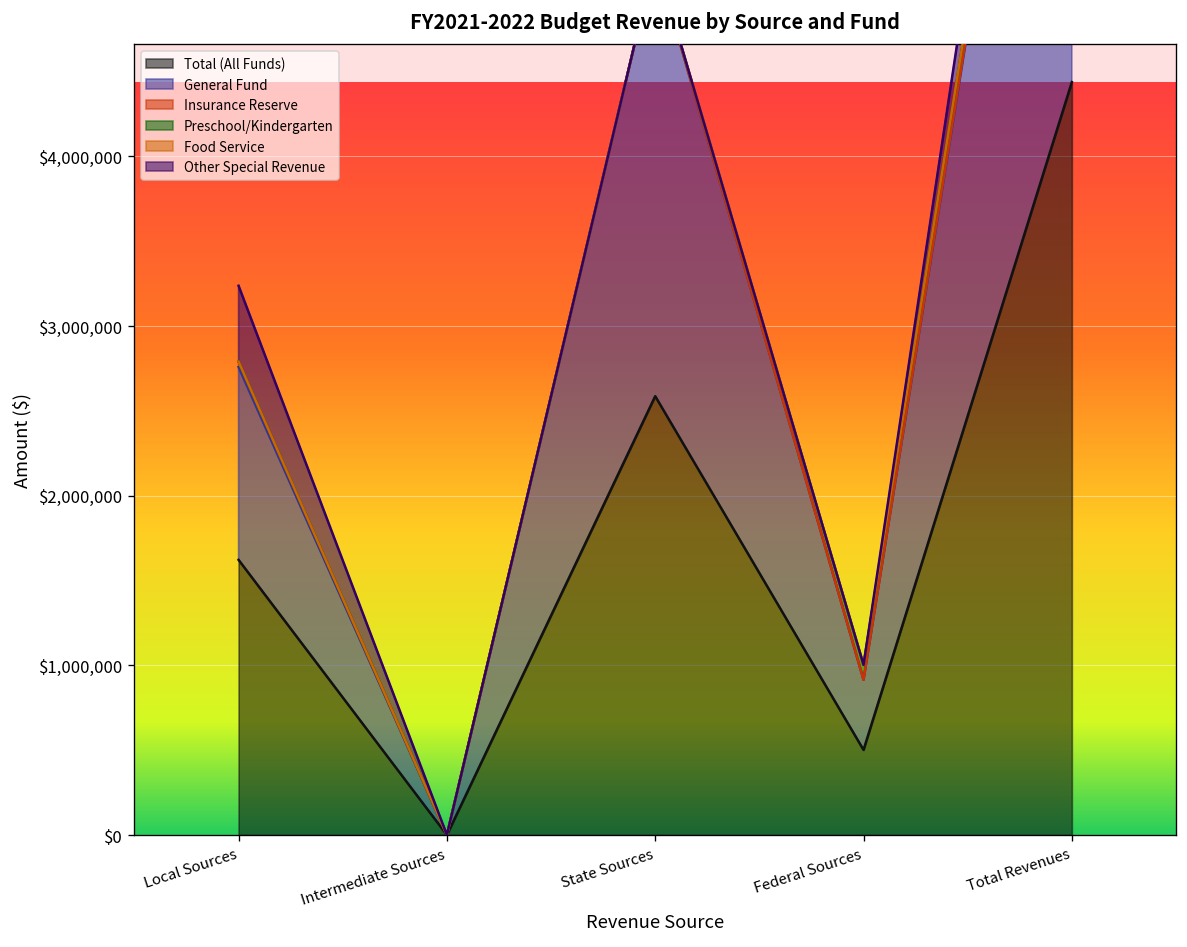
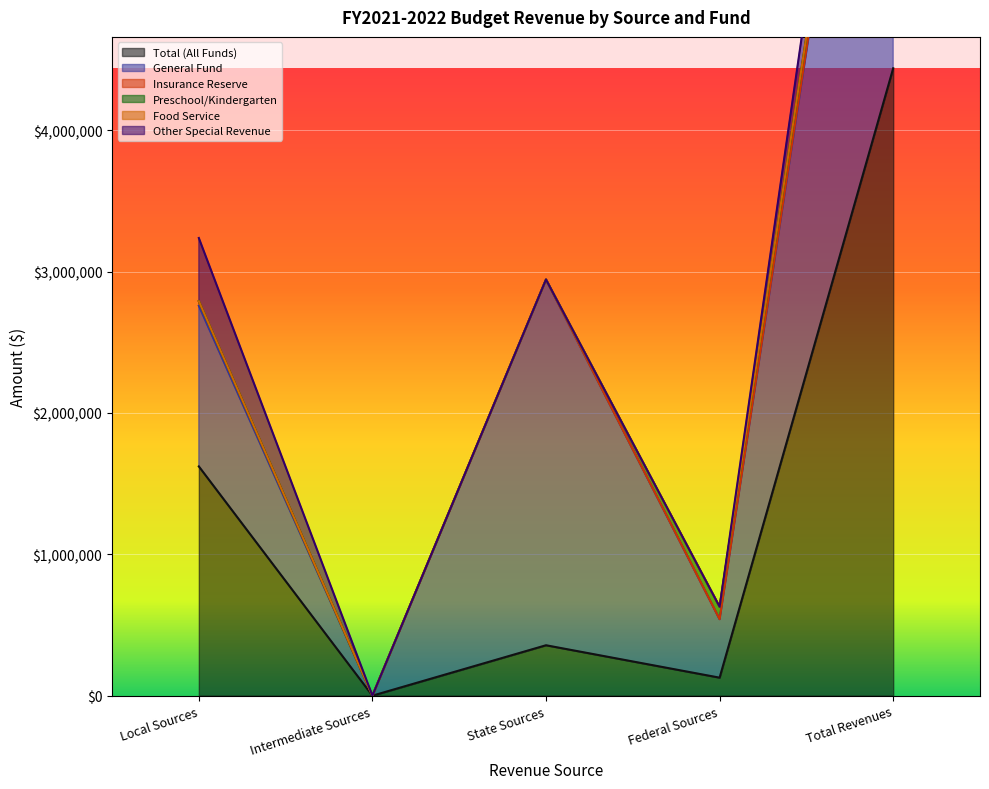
Total (All Funds), State Sources: $2,590,000 -> $360,000
Total (All Funds), Federal Sources: $500,000 -> $130,000
